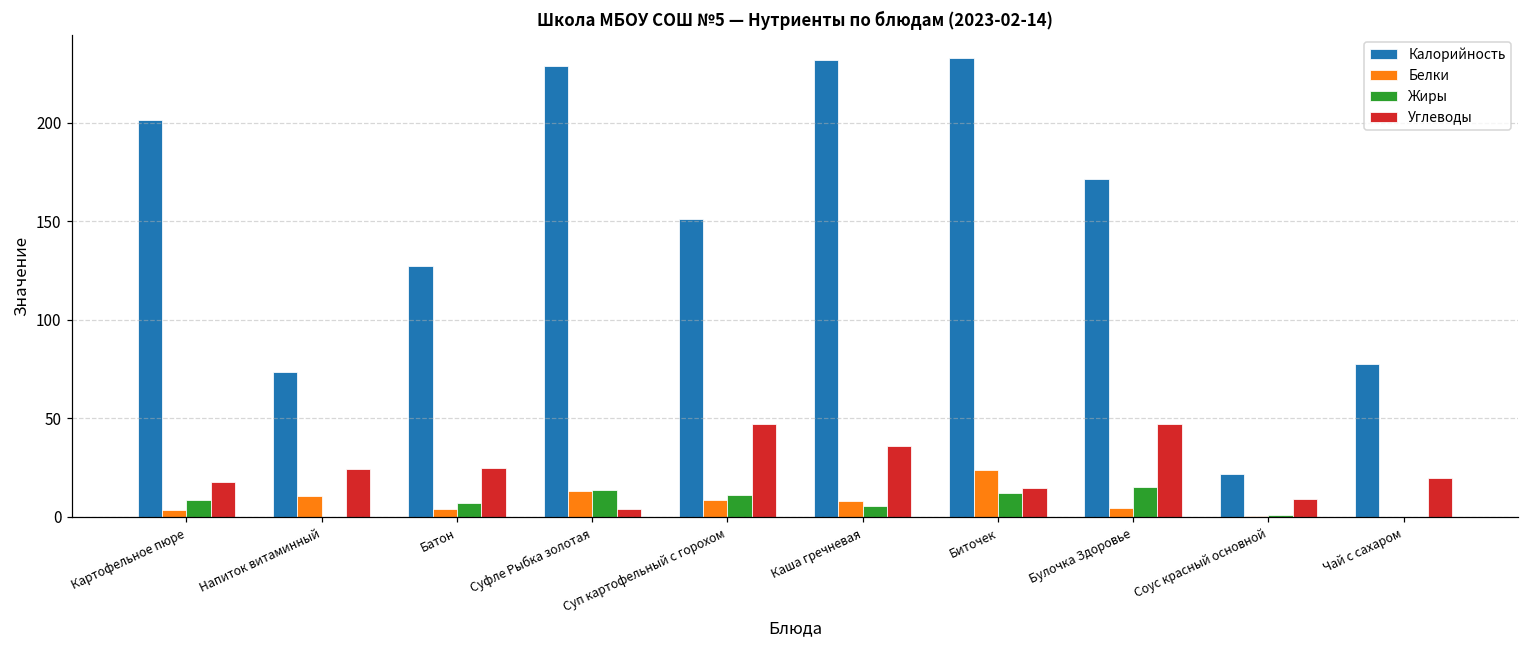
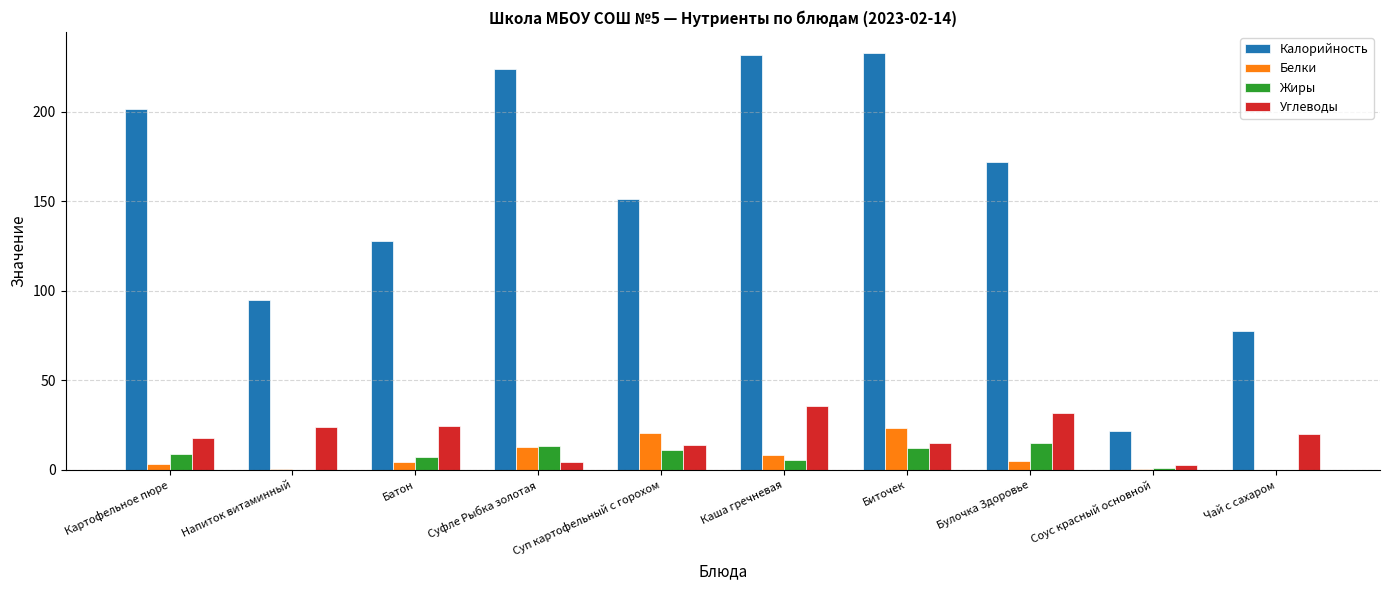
Калорийность, Напиток витаминный: 74 -> 95
Белки, Напиток витаминный: 10 -> 1
Калорийность, Суфле Рыбка золотая: 229 -> 224
Белки, Суп картофельный с горохом: 9 -> 20
Углеводы, Суп картофельный с горохом: 47 -> 14
Углеводы, Булочка Здоровье: 47 -> 32
Углеводы, Соус красный основной: 9 -> 3
